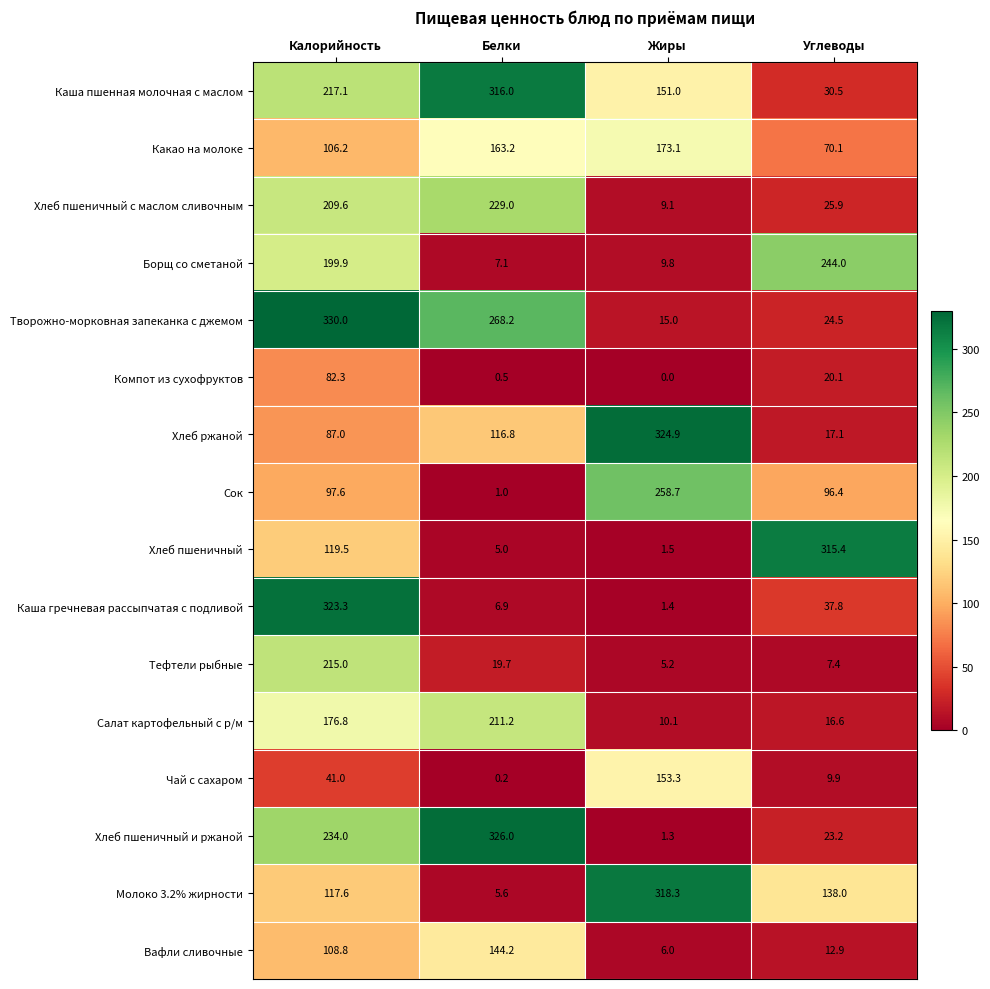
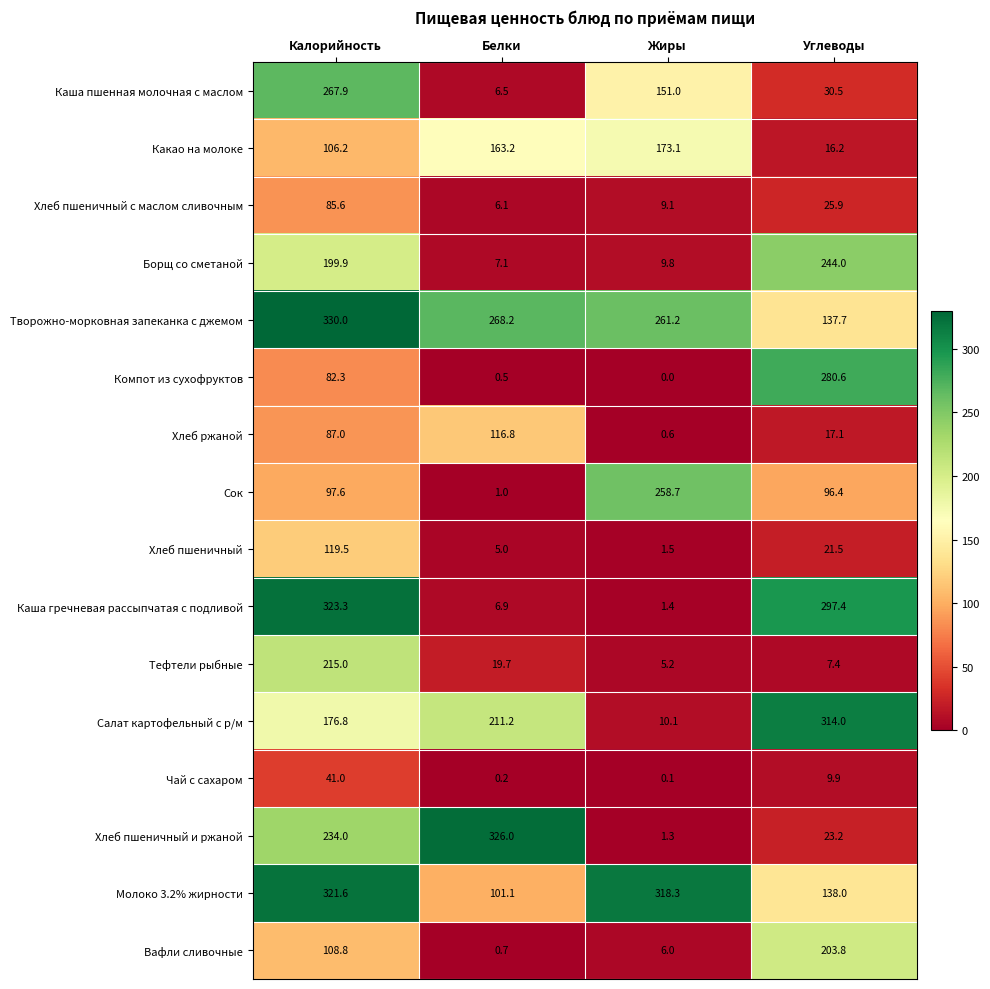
Каша пшенная молочная с маслом, Калорийность: 217.1 -> 267.9
Каша пшенная молочная с маслом, Белки: 316.0 -> 6.5
Какао на молоке, Углеводы: 70.1 -> 16.2
Хлеб пшеничный с маслом сливочным, Калорийность: 209.6 -> 85.6
Хлеб пшеничный с маслом сливочным, Белки: 229.0 -> 6.1
Творожно-морковная запеканка с джемом, Жиры: 15.0 -> 261.2
Творожно-морковная запеканка с джемом, Углеводы: 24.5 -> 137.7
Компот из сухофруктов, Углеводы: 20.1 -> 280.6
Хлеб ржаной, Жиры: 324.9 -> 0.6
Хлеб пшеничный, Углеводы: 315.4 -> 21.5
Каша гречневая рассыпчатая с подливой, Углеводы: 37.8 -> 297.4
Салат картофельный с р/м, Углеводы: 16.6 -> 314.0
Чай с сахаром, Жиры: 153.3 -> 0.1
Молоко 3.2% жирности, Калорийность: 117.6 -> 321.6
Молоко 3.2% жирности, Белки: 5.6 -> 101.1
Вафли сливочные, Белки: 144.2 -> 0.7
Вафли сливочные, Углеводы: 12.9 -> 203.8
